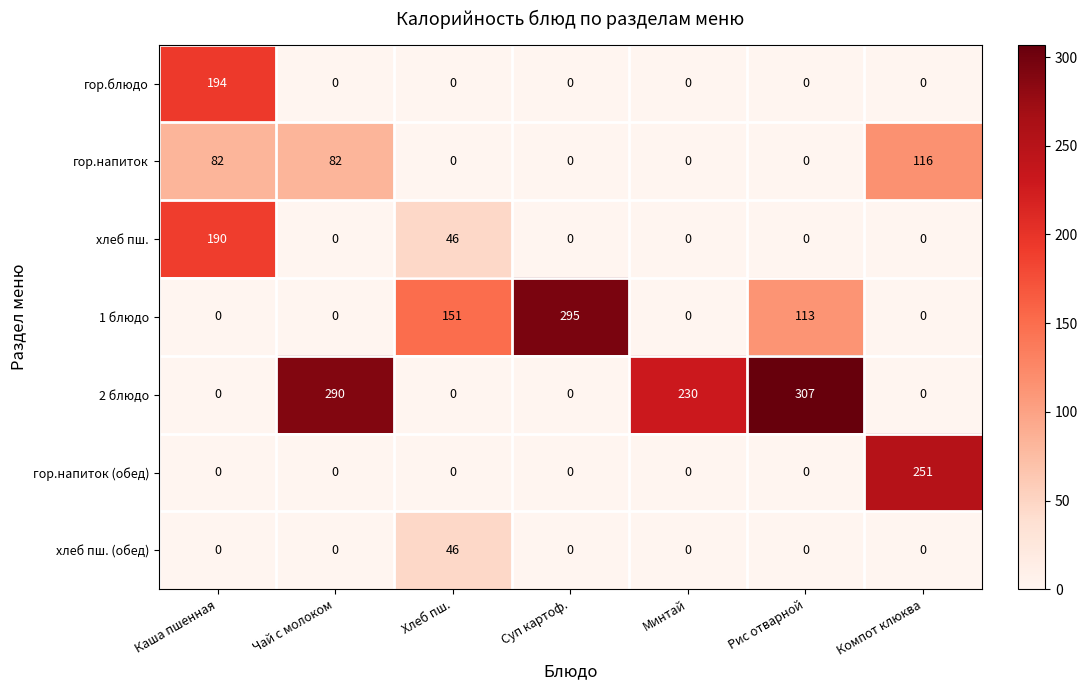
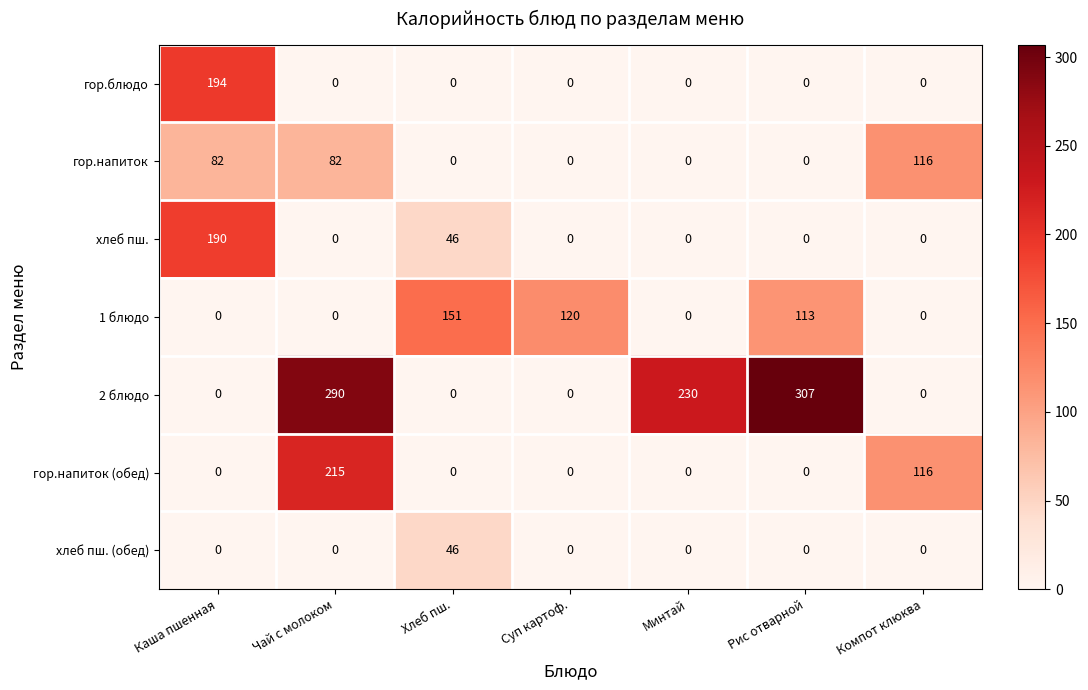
1 блюдо, Суп картоф.: 295 -> 120
гор.напиток (обед), Чай с молоком: 0 -> 215
гор.напиток (обед), Компот клюква: 251 -> 116
